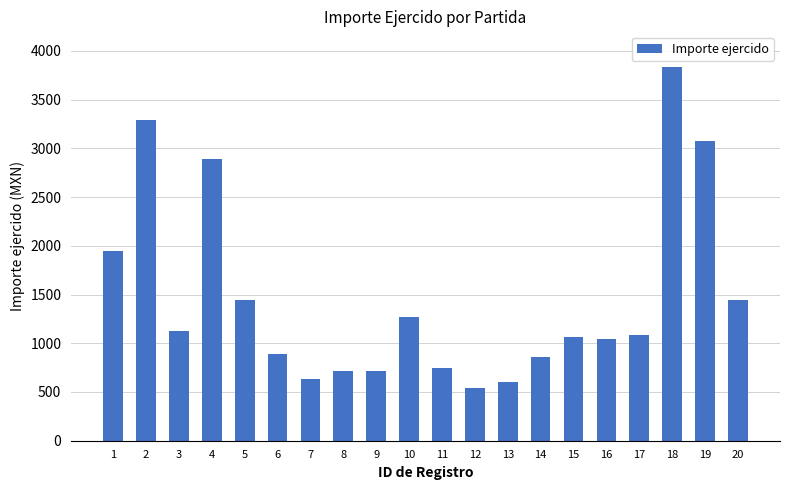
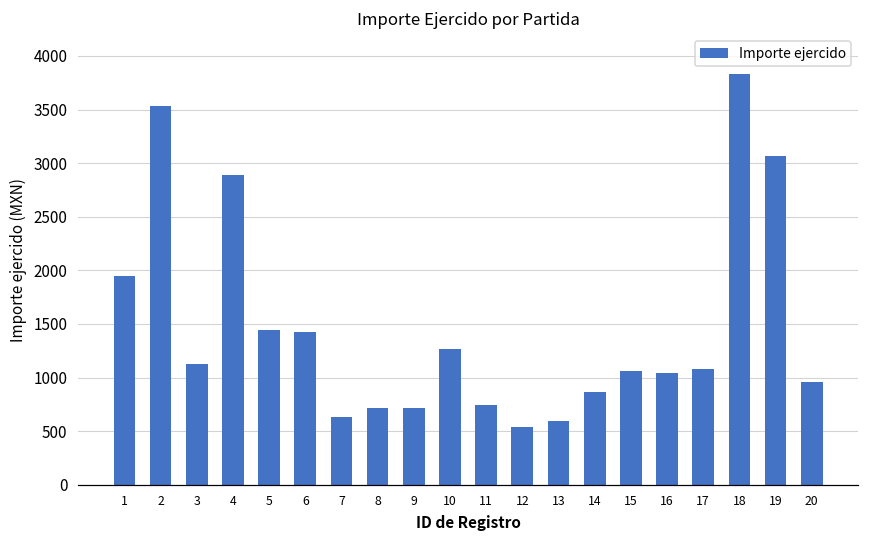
2: 3300 -> 3500
6: 900 -> 1400
20: 1400 -> 1000
